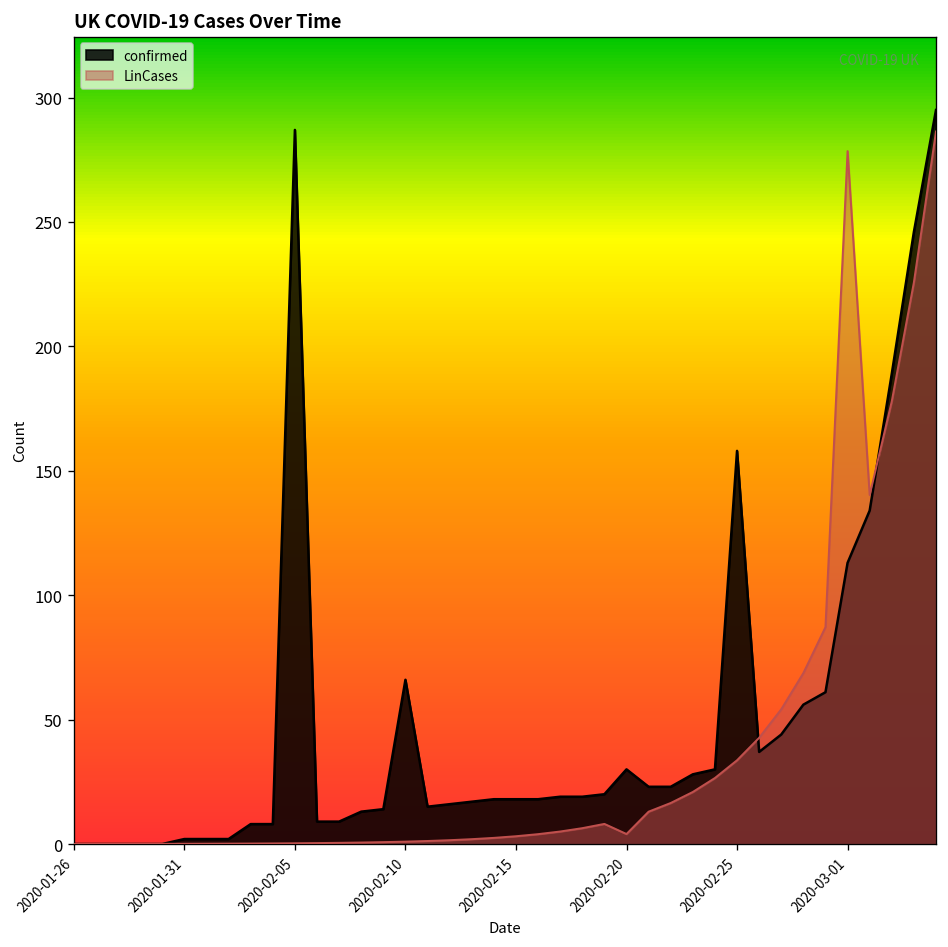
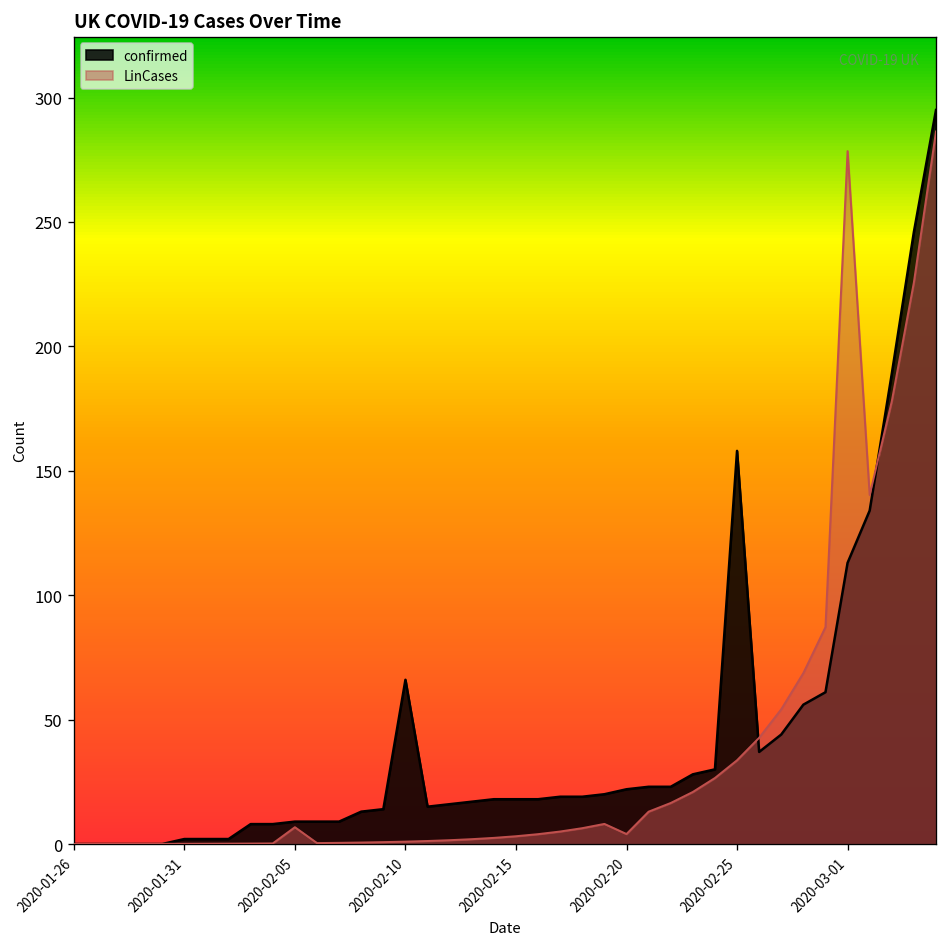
confirmed, 2020-02-05: 287 -> 9
LinCases, 2020-02-05: 0 -> 7
confirmed, 2020-02-20: 30 -> 22
